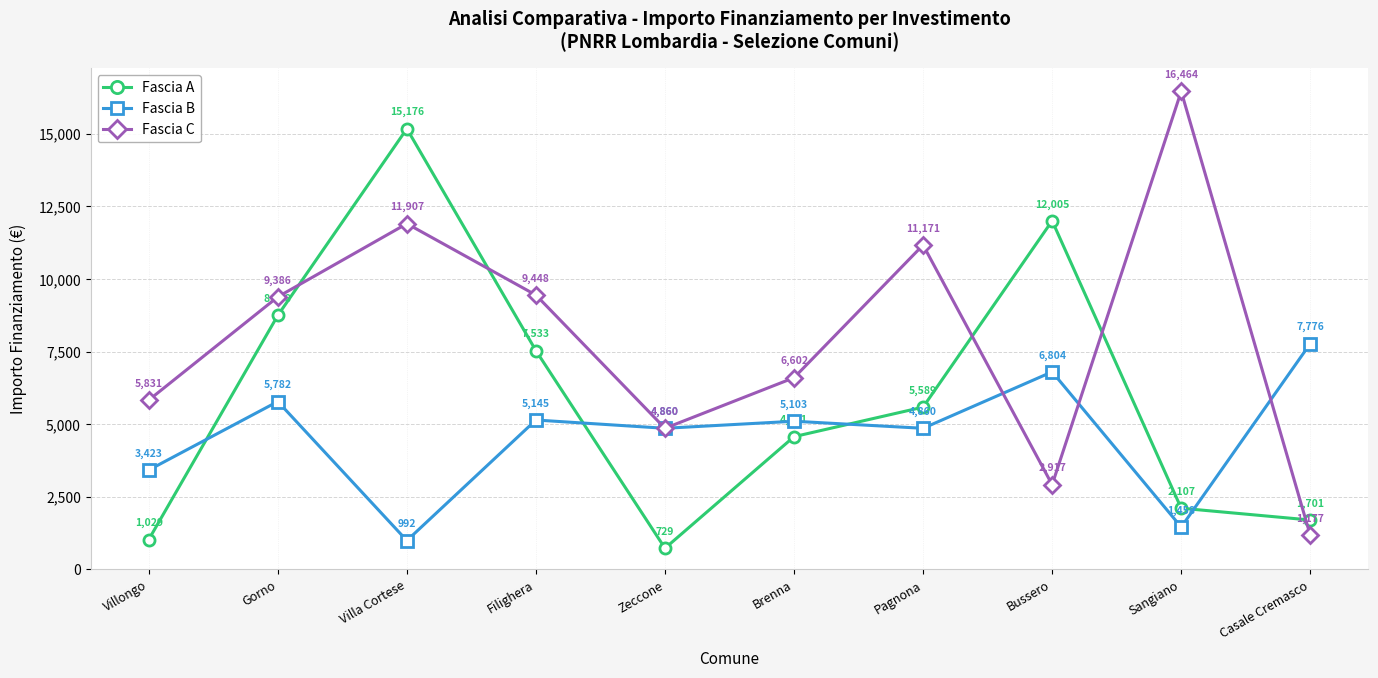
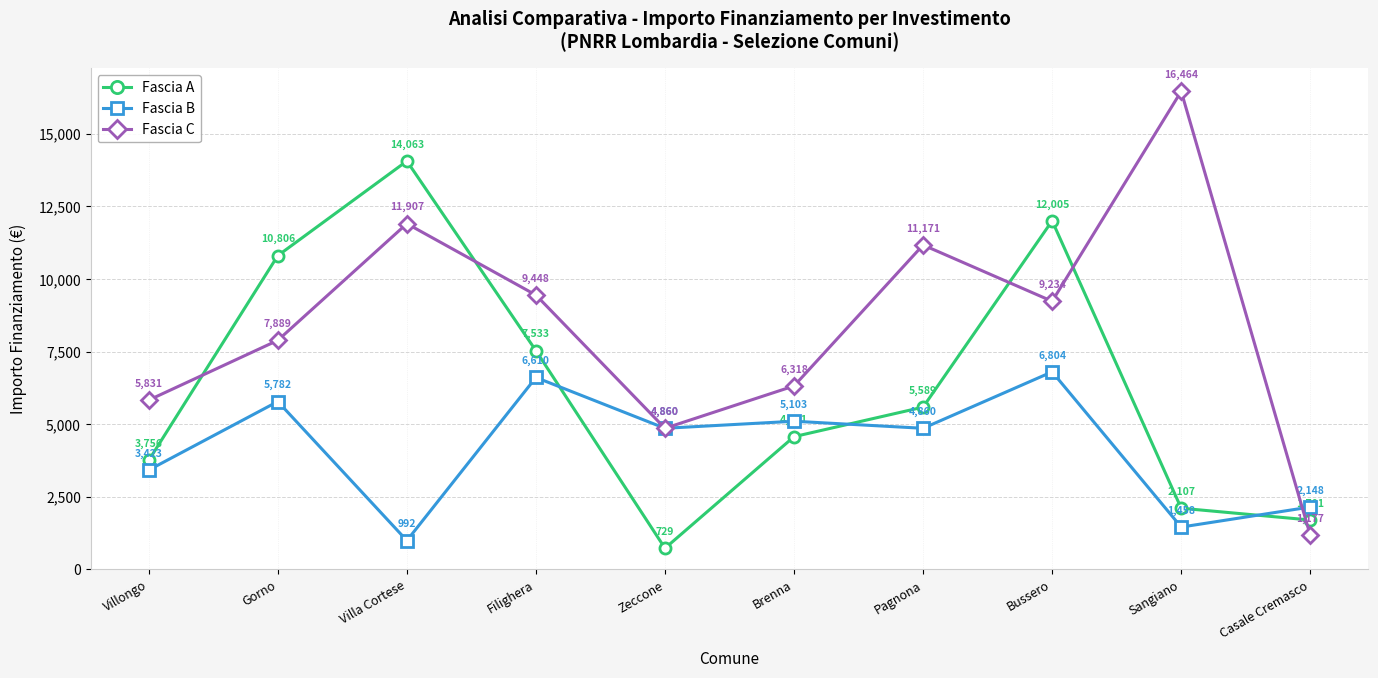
Fascia A, Villongo: 1,029 -> 3,756
Fascia A, Gorno: 8,748 -> 10,806
Fascia C, Gorno: 9,386 -> 7,889
Fascia A, Villa Cortese: 15,176 -> 14,063
Fascia B, Filighera: 5,145 -> 6,610
Fascia C, Brenna: 6,602 -> 6,318
Fascia C, Bussero: 2,917 -> 9,234
Fascia B, Casale Cremasco: 7,776 -> 2,148
